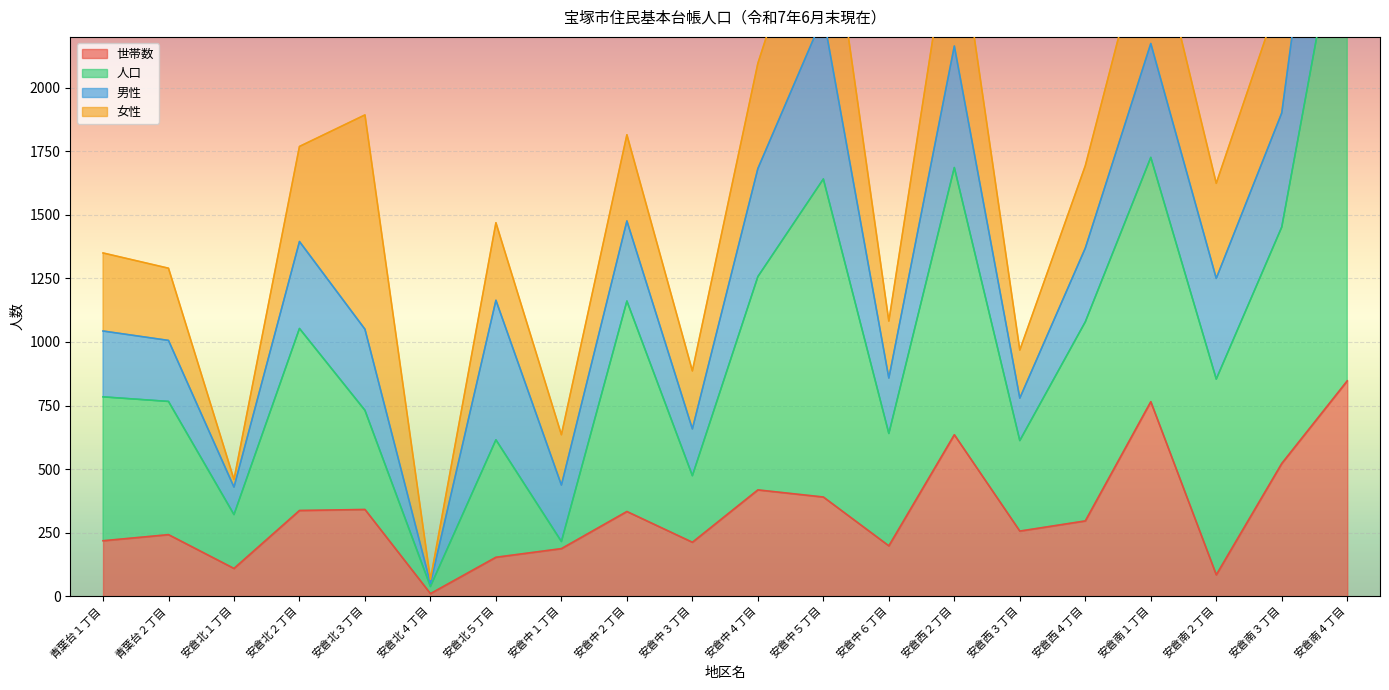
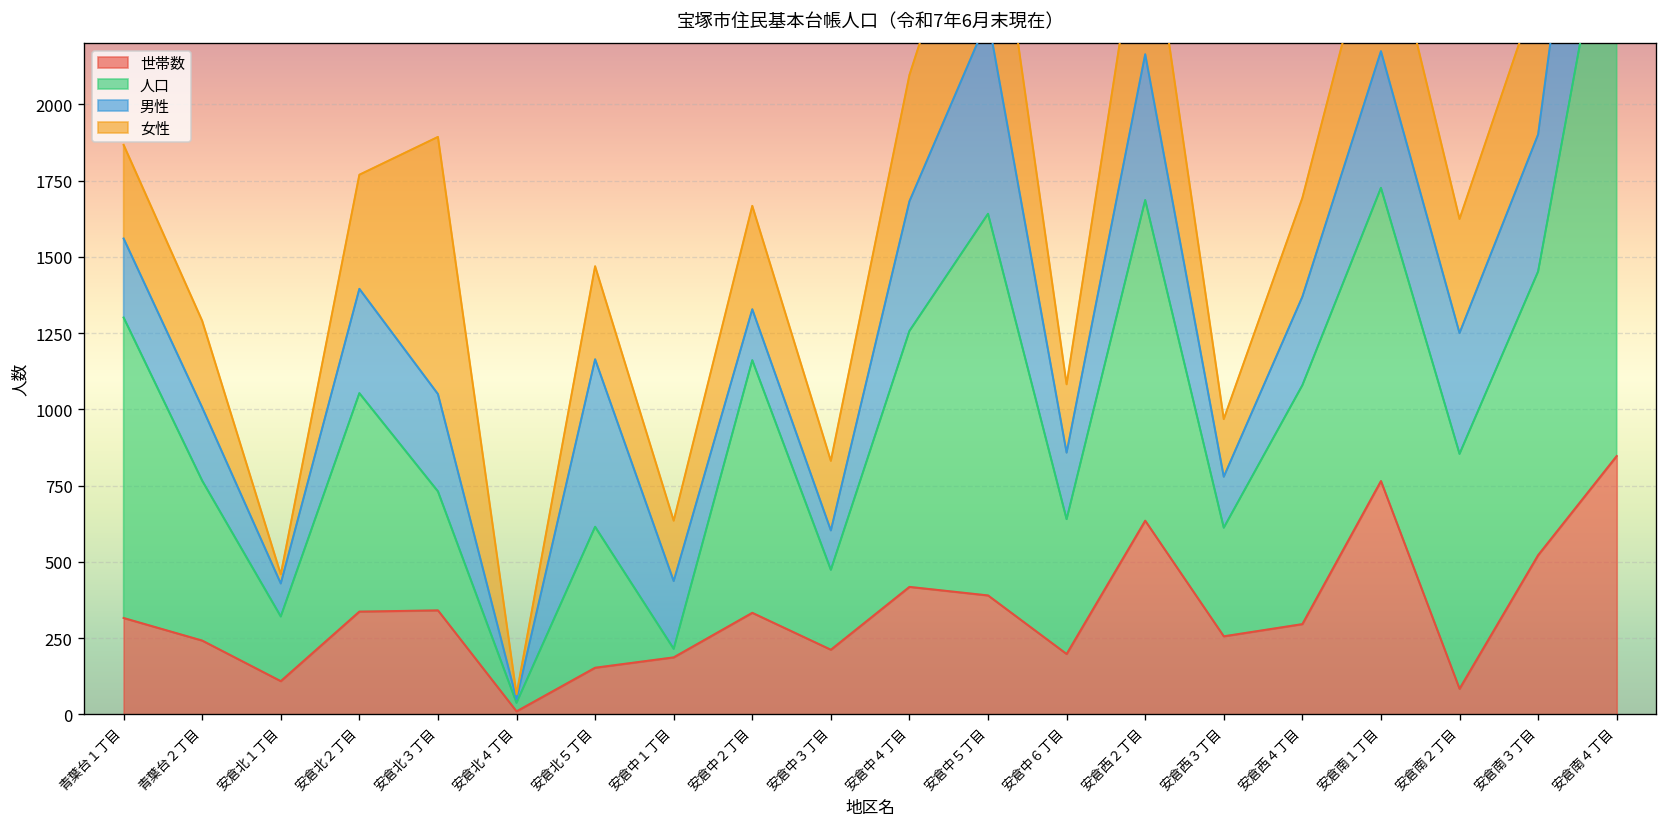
世帯数, 青葉台１丁目: 220 -> 320
人口, 青葉台１丁目: 570 -> 990
男性, 安倉中２丁目: 320 -> 170
男性, 安倉中３丁目: 180 -> 130
